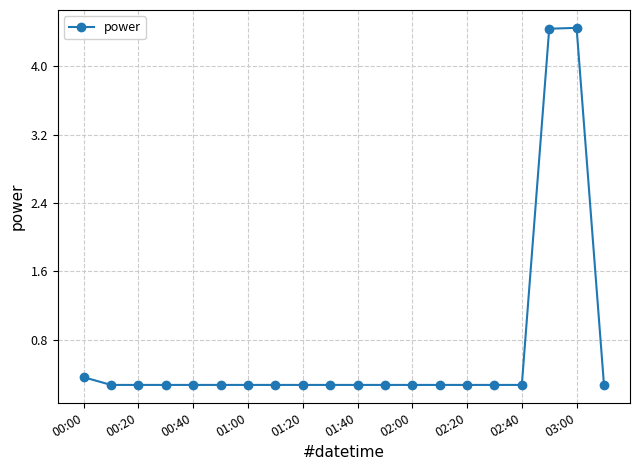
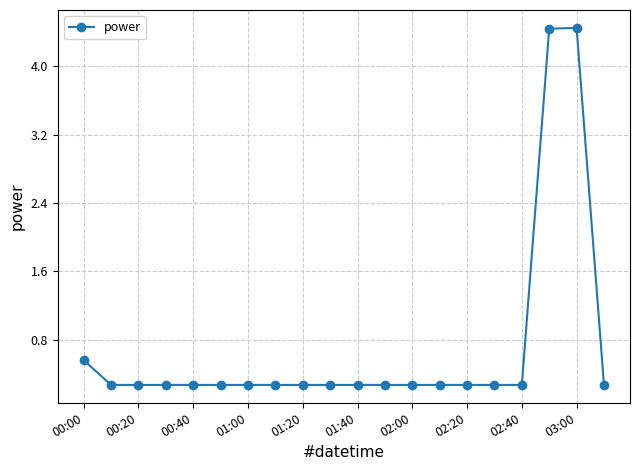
00:00: 0.4 -> 0.6
